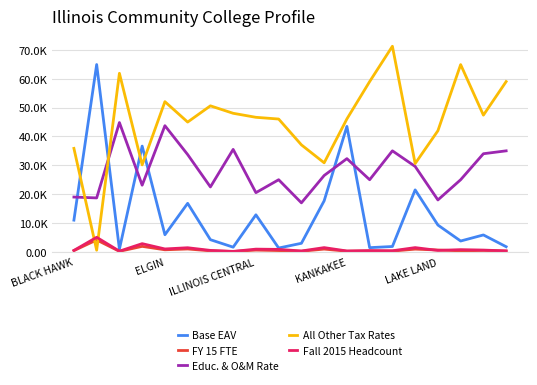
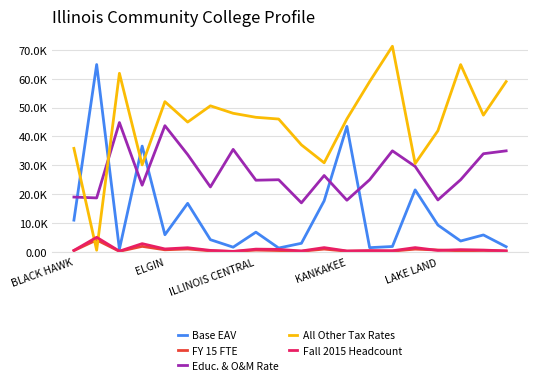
Base EAV, ILLINOIS CENTRAL: 13000 -> 7000
Educ. & O&M Rate, ILLINOIS CENTRAL: 21000 -> 25000
Educ. & O&M Rate, KANKAKEE: 32000 -> 18000
